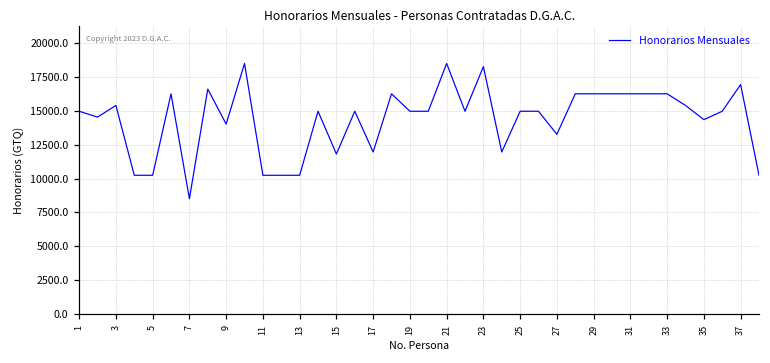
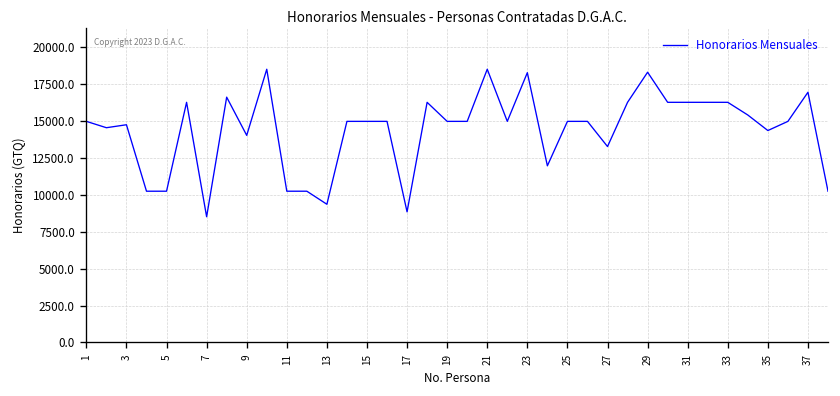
3: 15400 -> 14700
13: 10200 -> 9400
15: 11800 -> 15000
17: 12000 -> 8800
29: 16300 -> 18300
